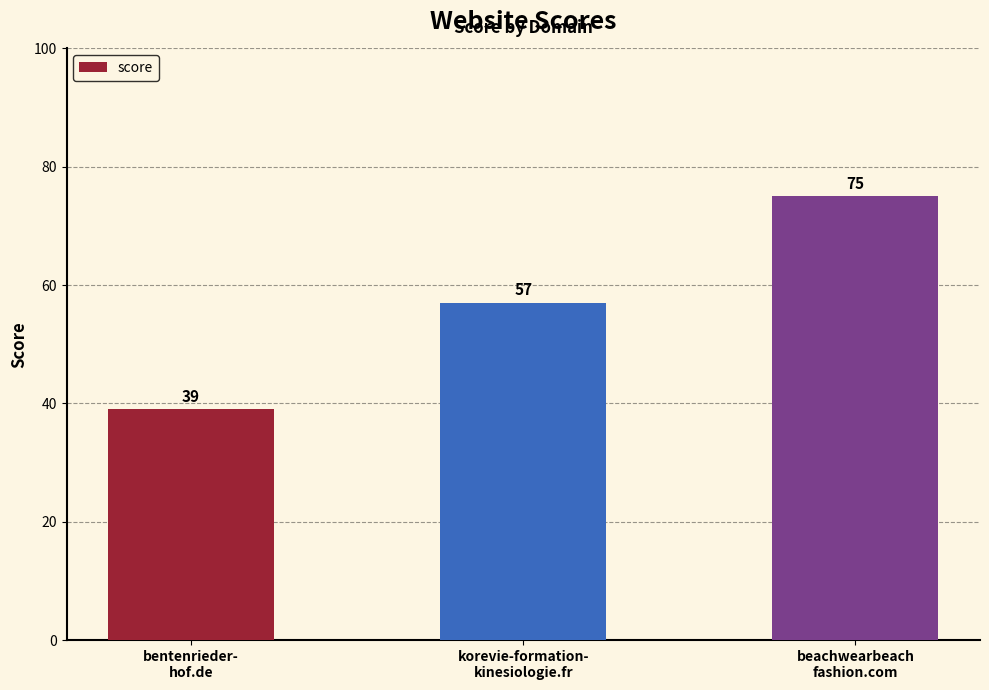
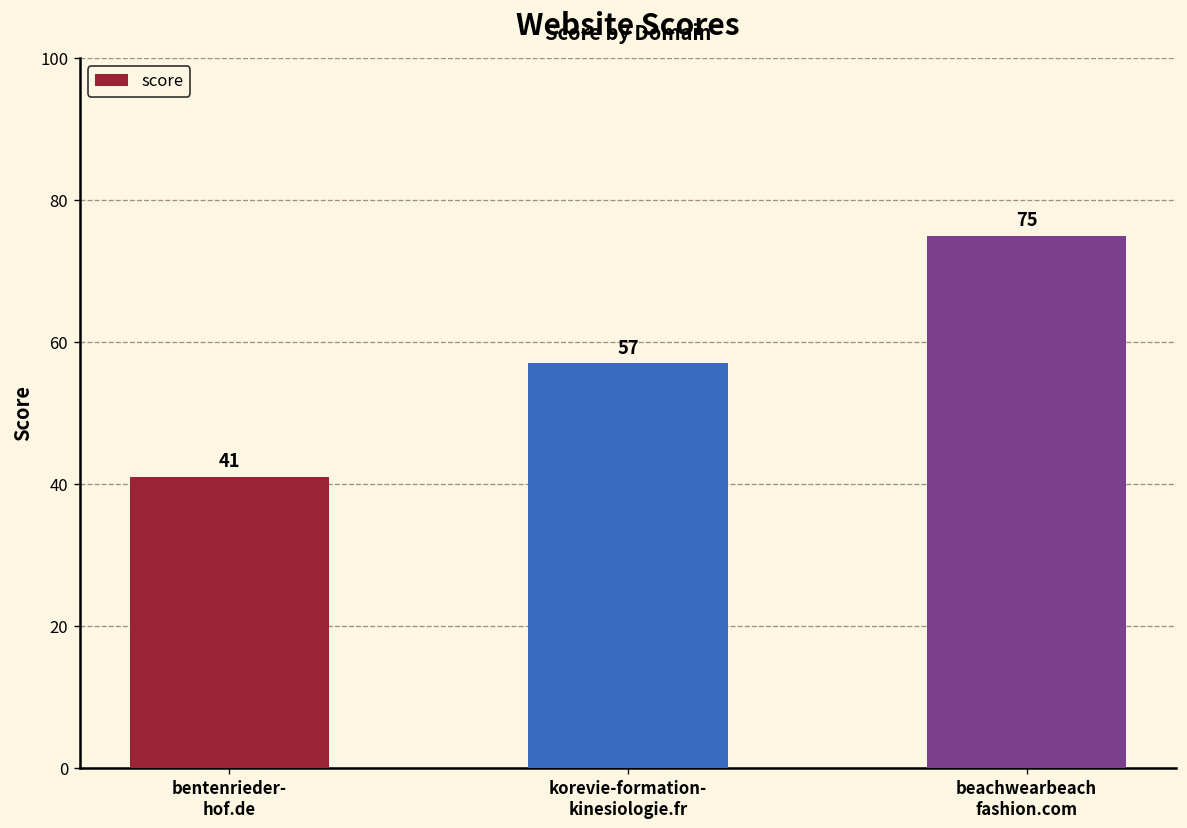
bentenrieder- hof.de: 39 -> 41
